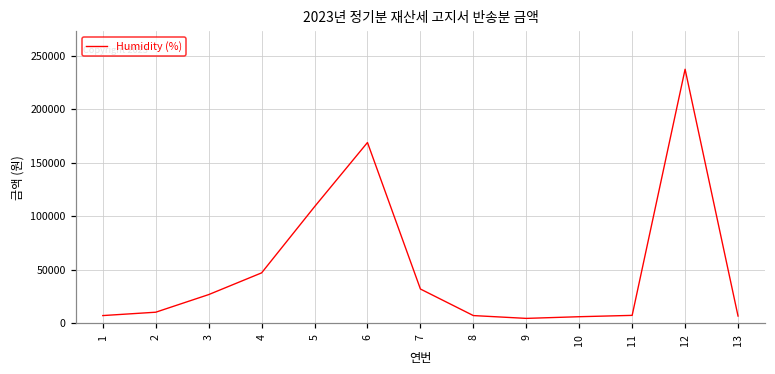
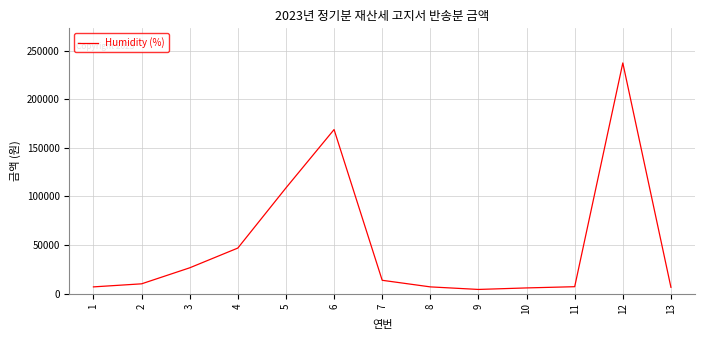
7: 30000 -> 10000
